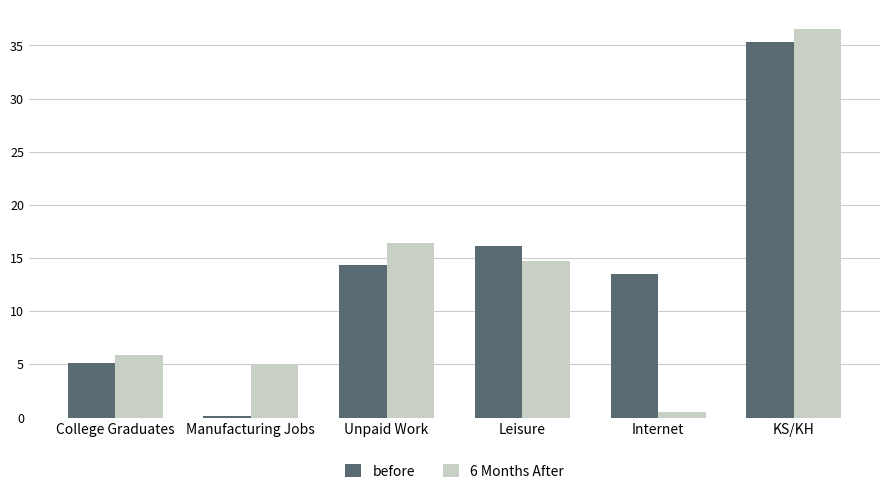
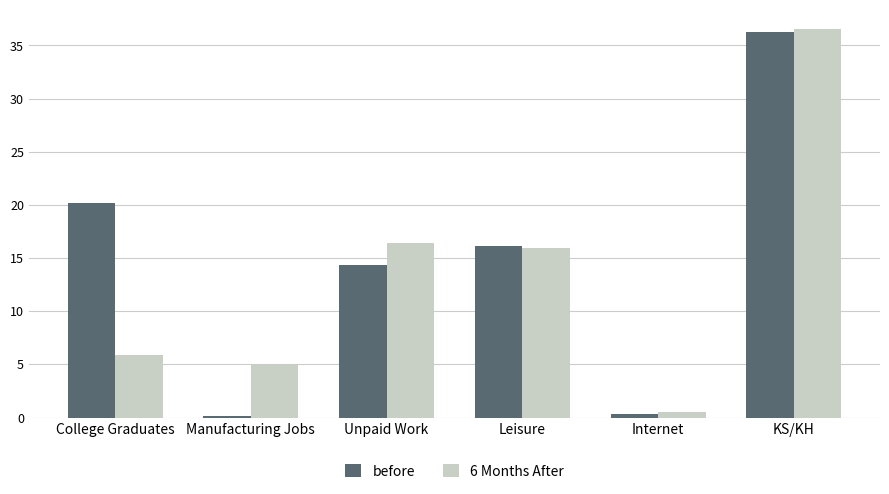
before, College Graduates: 5.2 -> 20.2
6 Months After, Leisure: 14.7 -> 15.9
before, Internet: 13.5 -> 0.3
before, KS/KH: 35.3 -> 36.2
